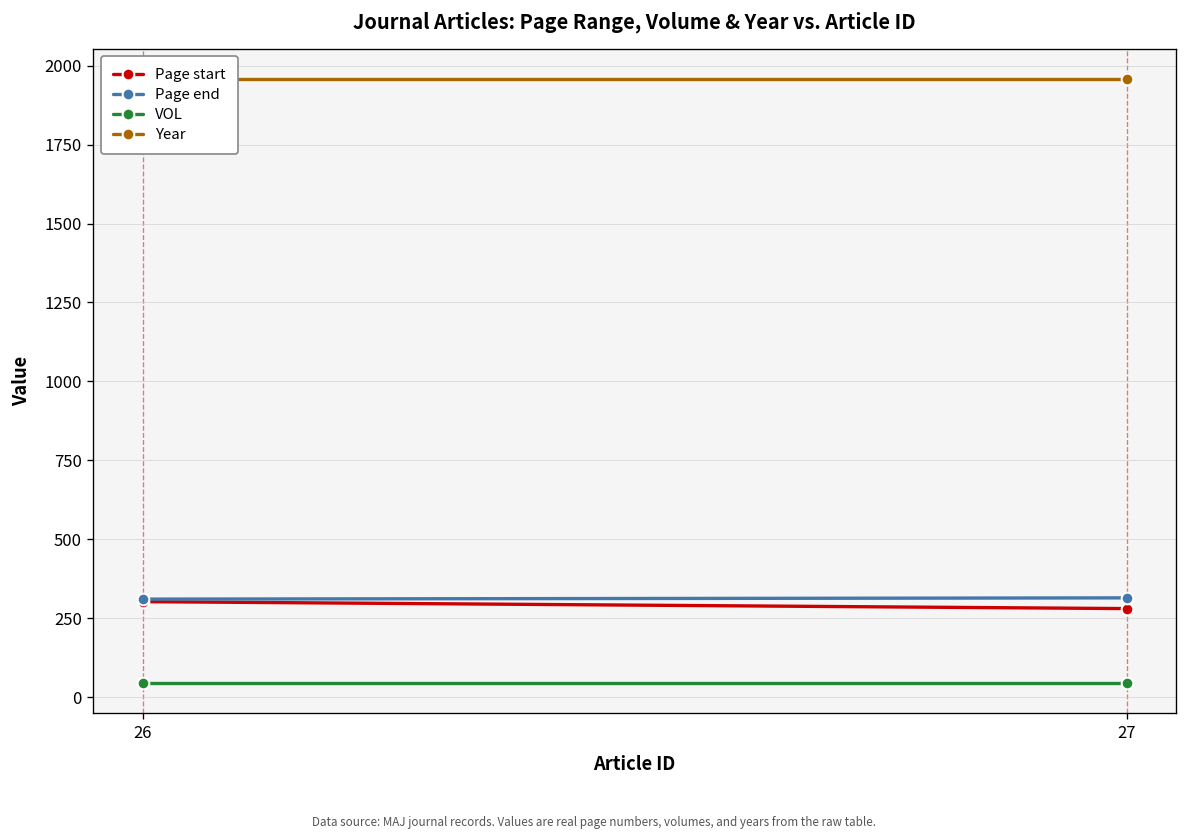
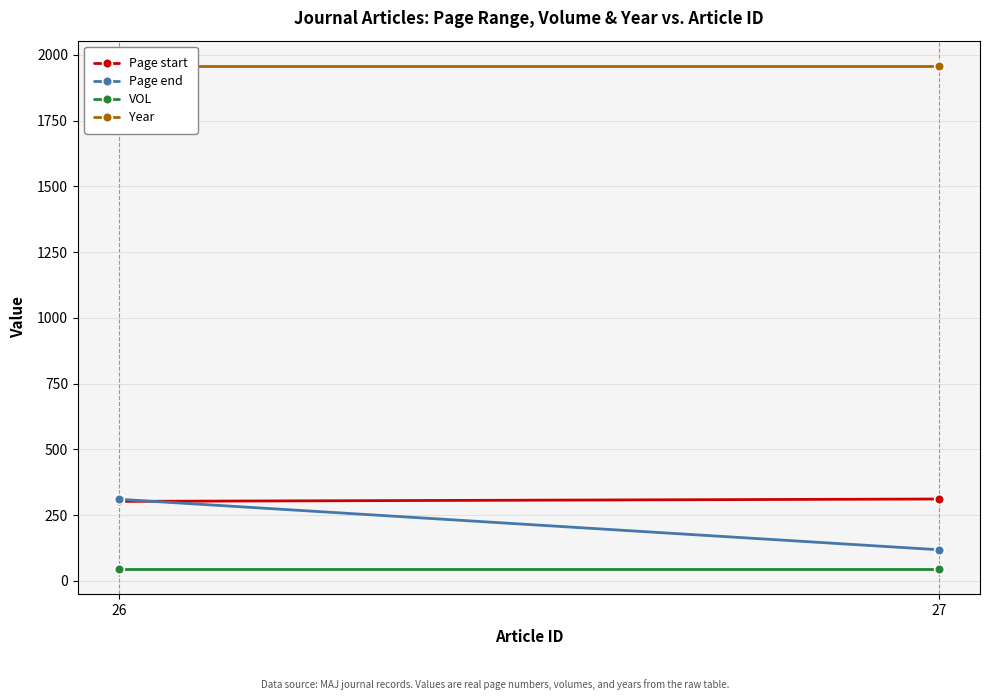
Page start, 27: 280 -> 310
Page end, 27: 310 -> 120
